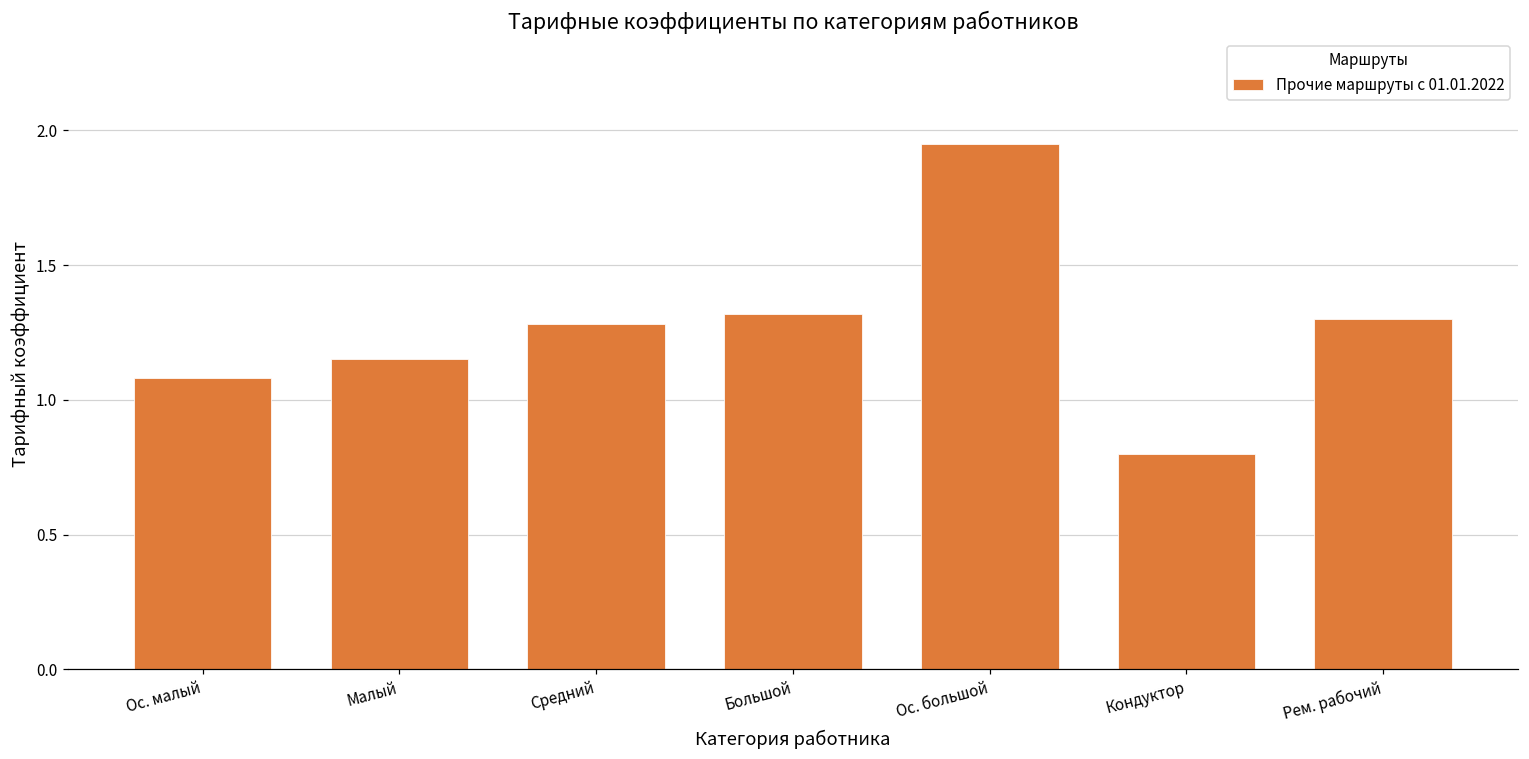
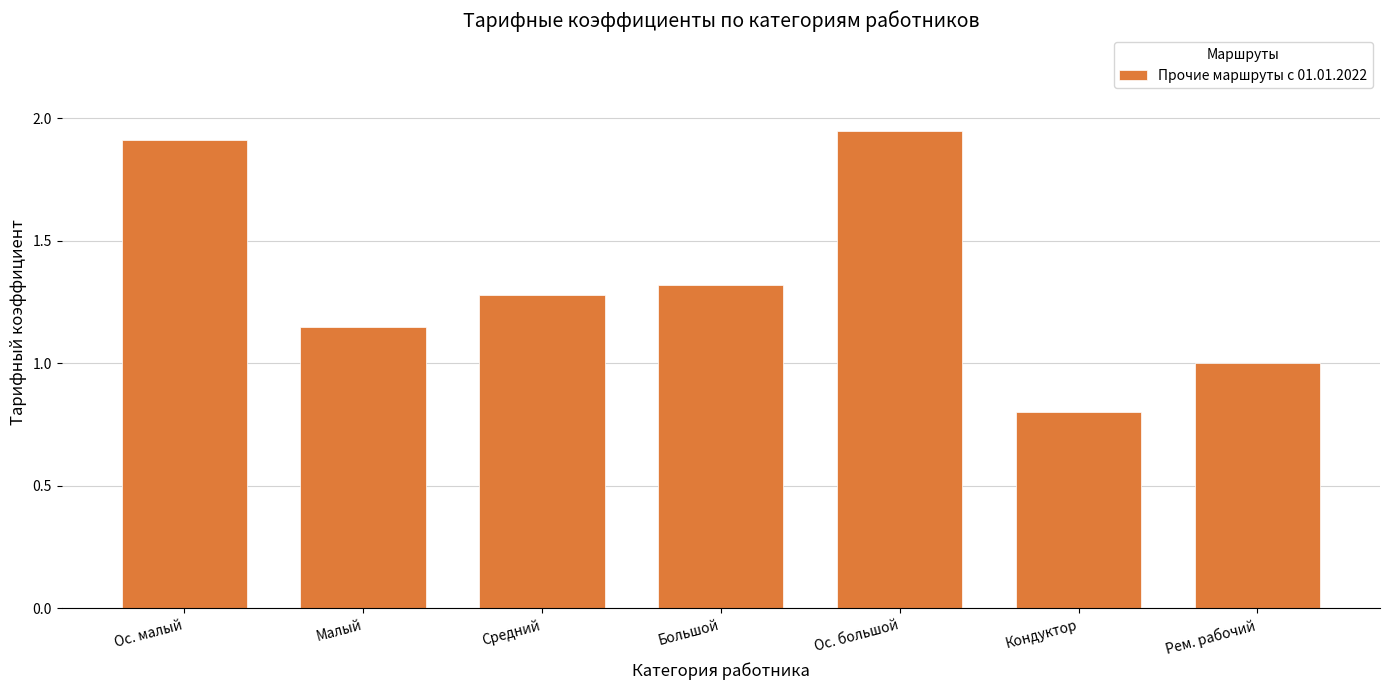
Ос. малый: 1.08 -> 1.91
Рем. рабочий: 1.3 -> 1.0
